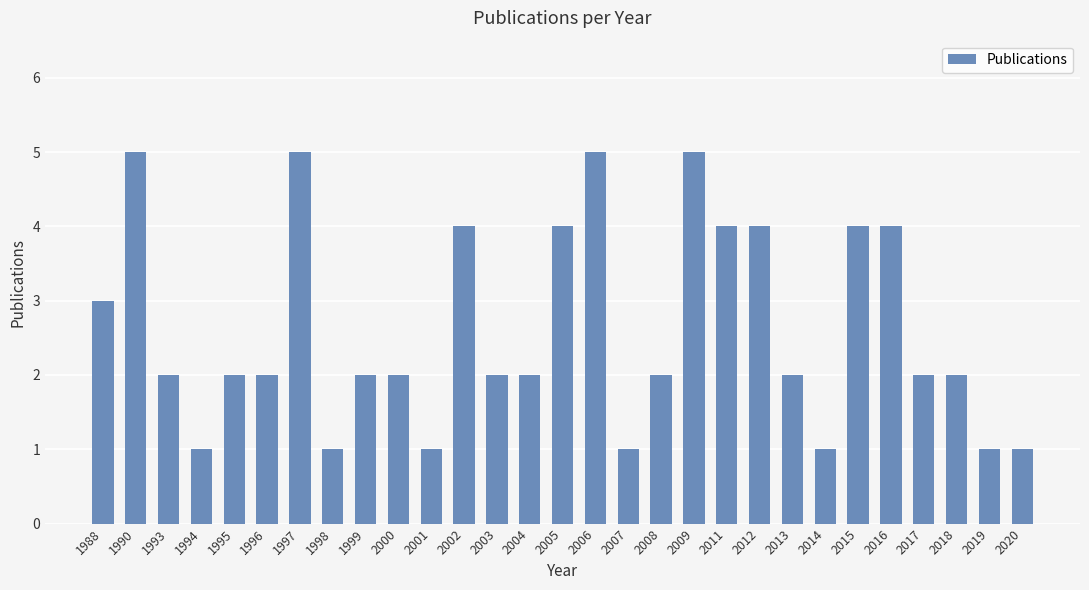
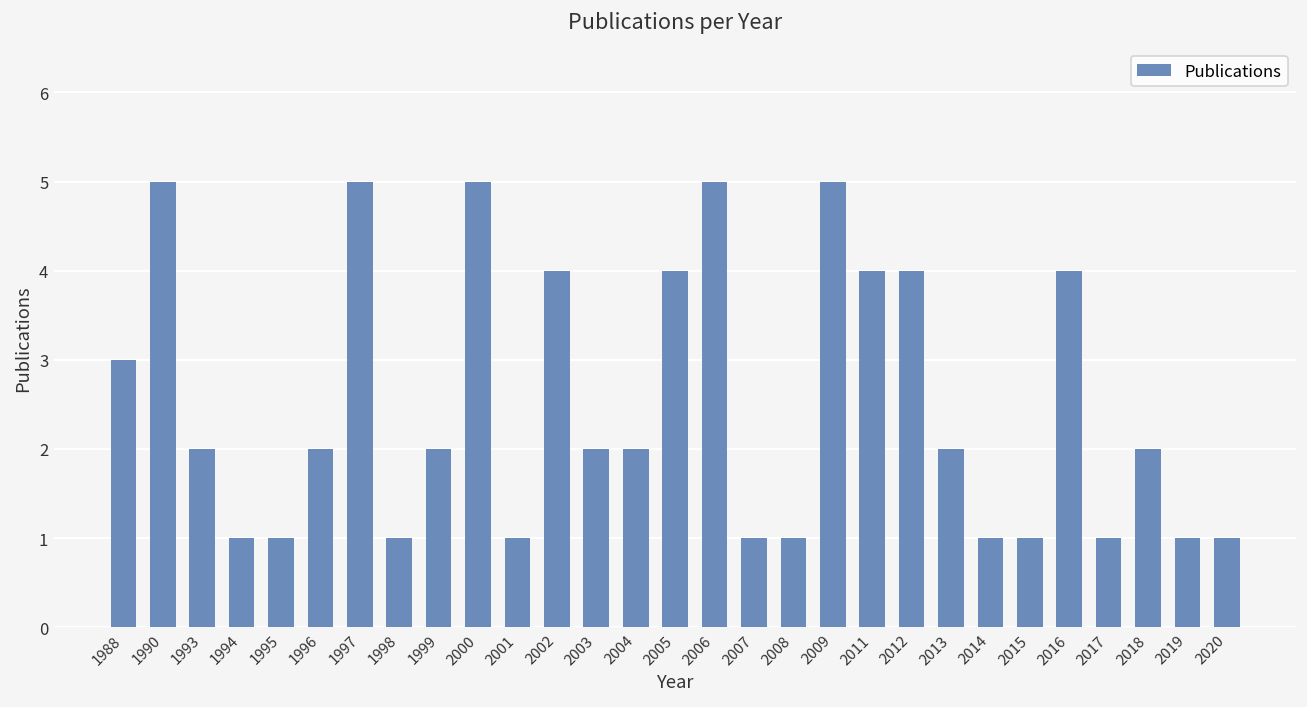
1995: 2 -> 1
2000: 2 -> 5
2008: 2 -> 1
2015: 4 -> 1
2017: 2 -> 1
